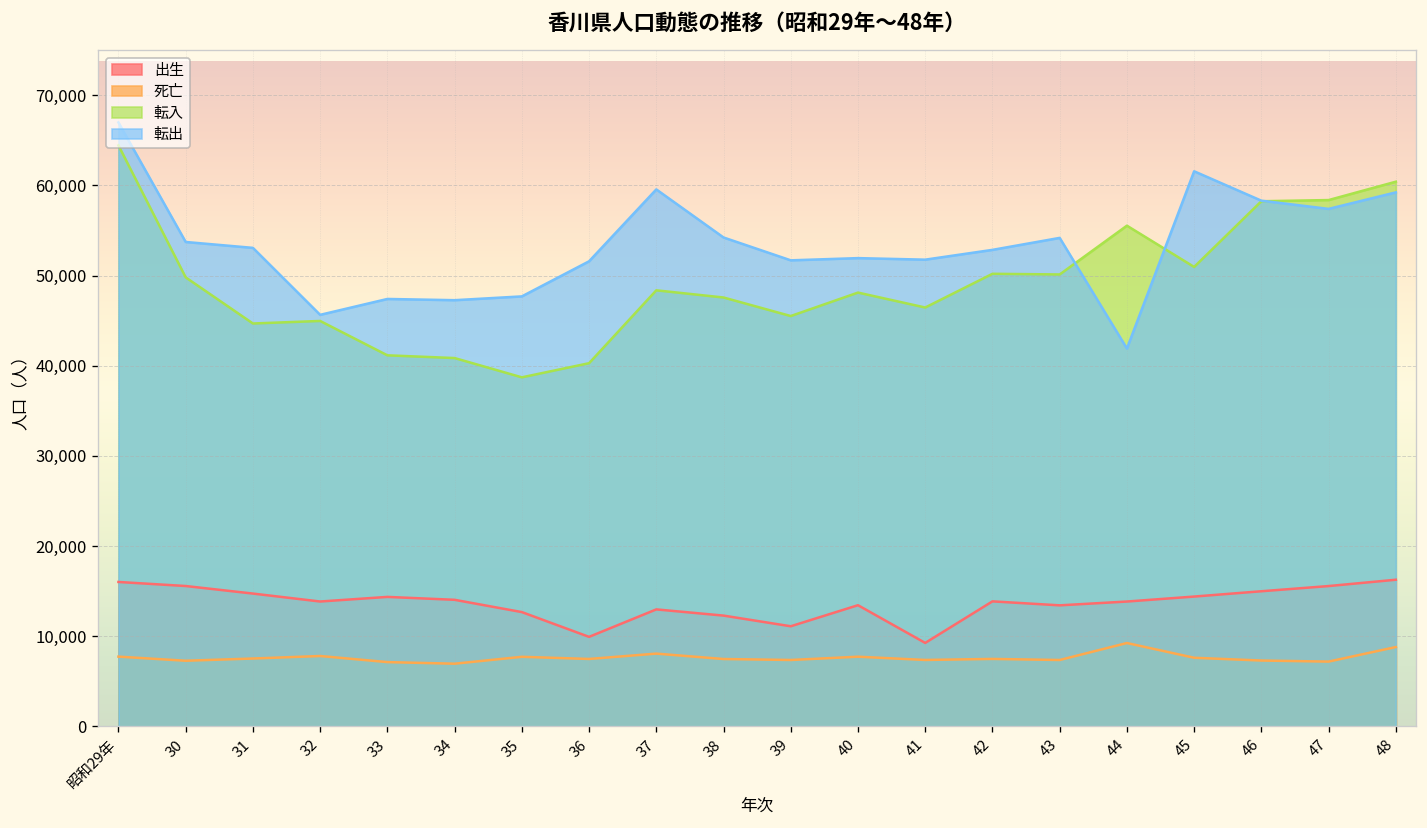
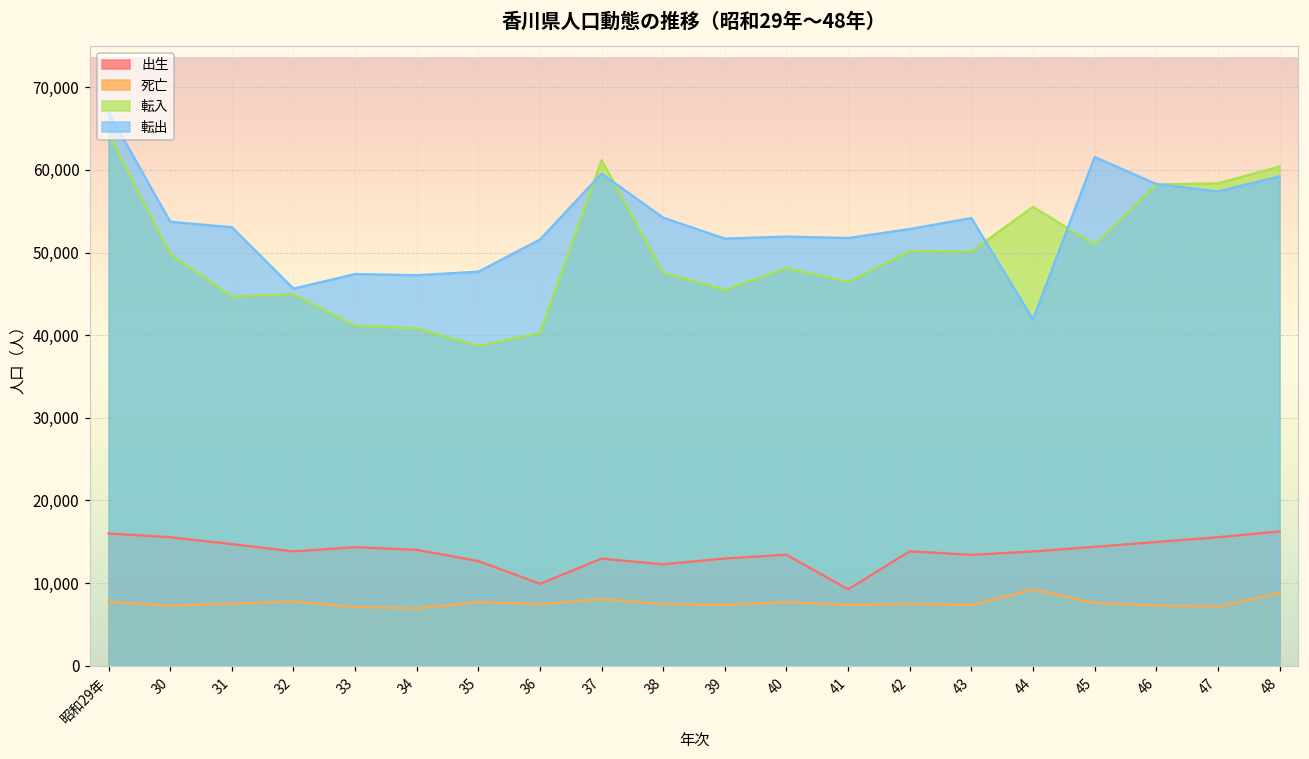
転入, 37: 48,000 -> 61,000
出生, 39: 11,000 -> 13,000
